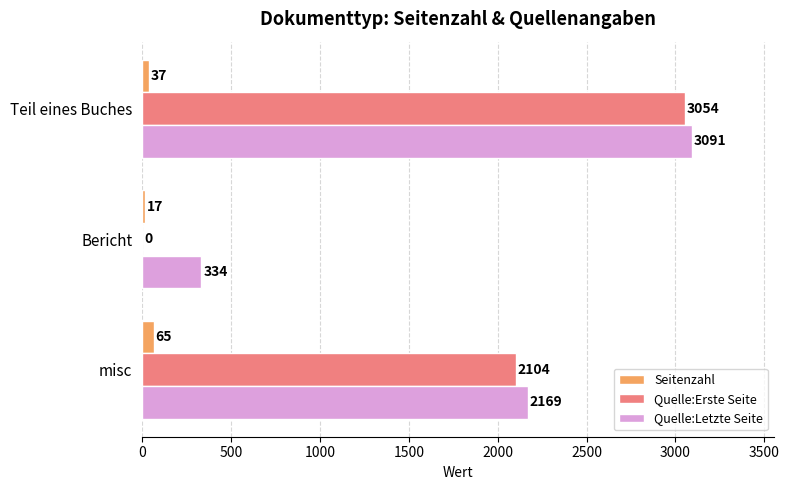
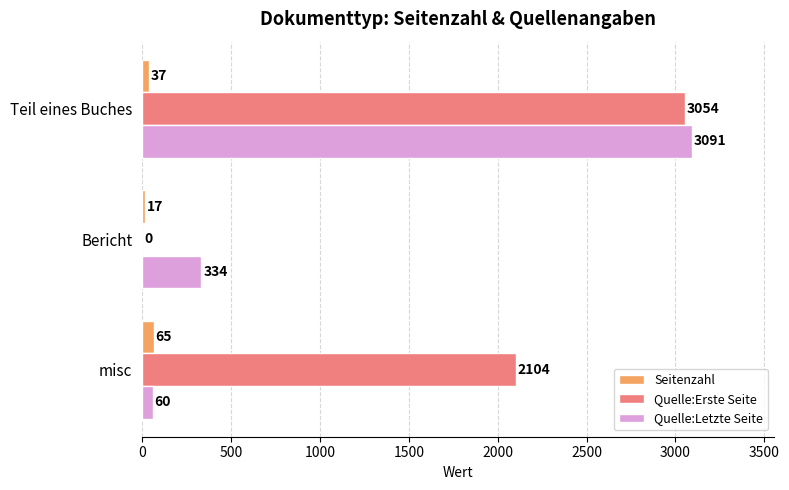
Quelle:Letzte Seite, misc: 2169 -> 60
